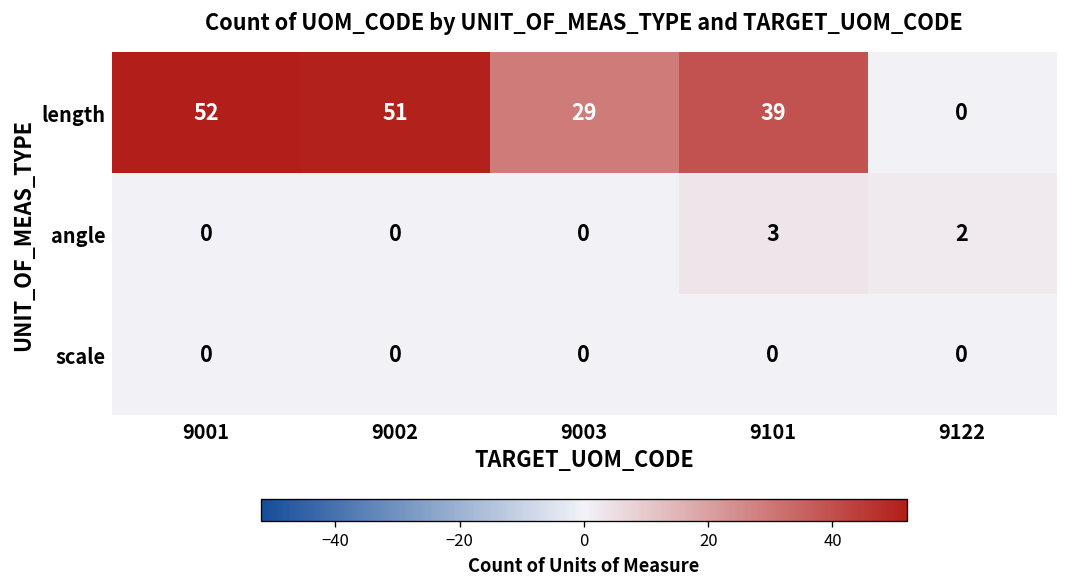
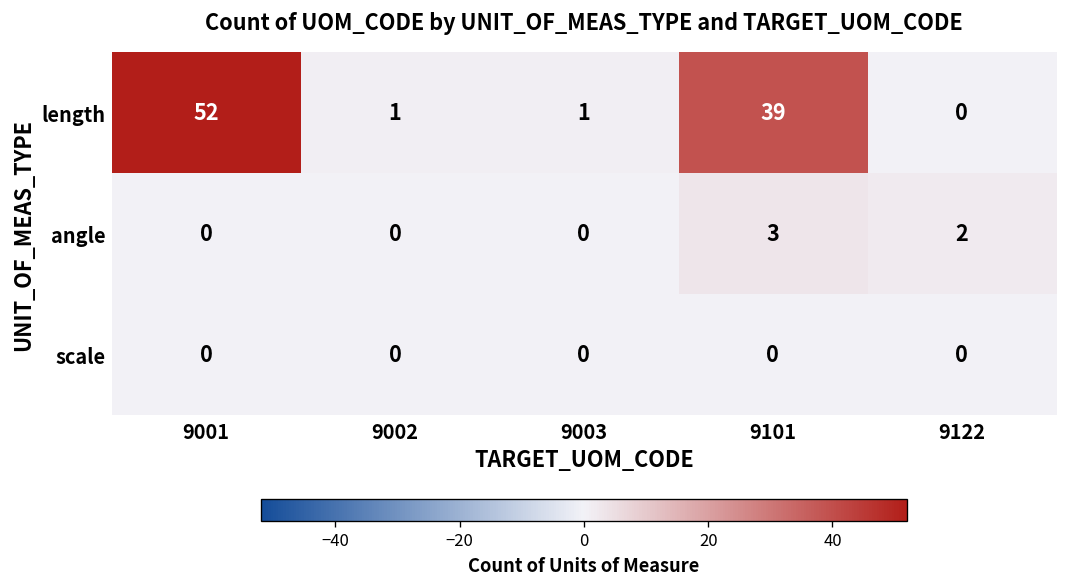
length, 9002: 51 -> 1
length, 9003: 29 -> 1
